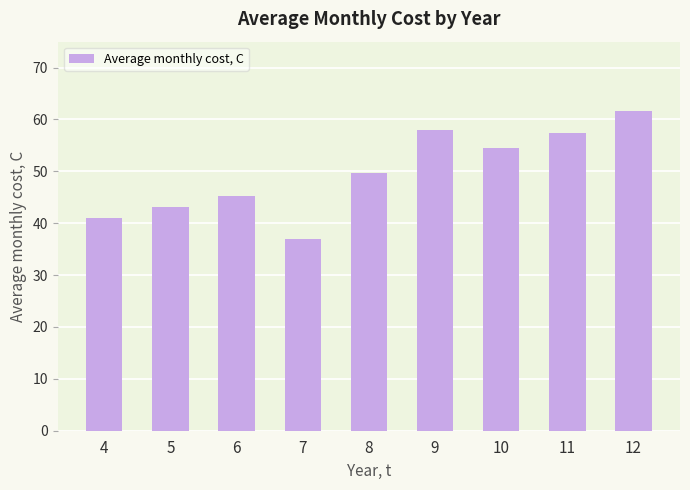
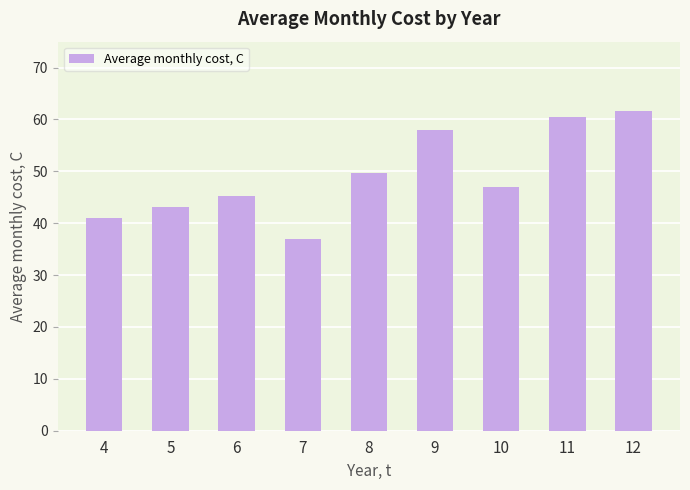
10: 54 -> 47
11: 57 -> 60
